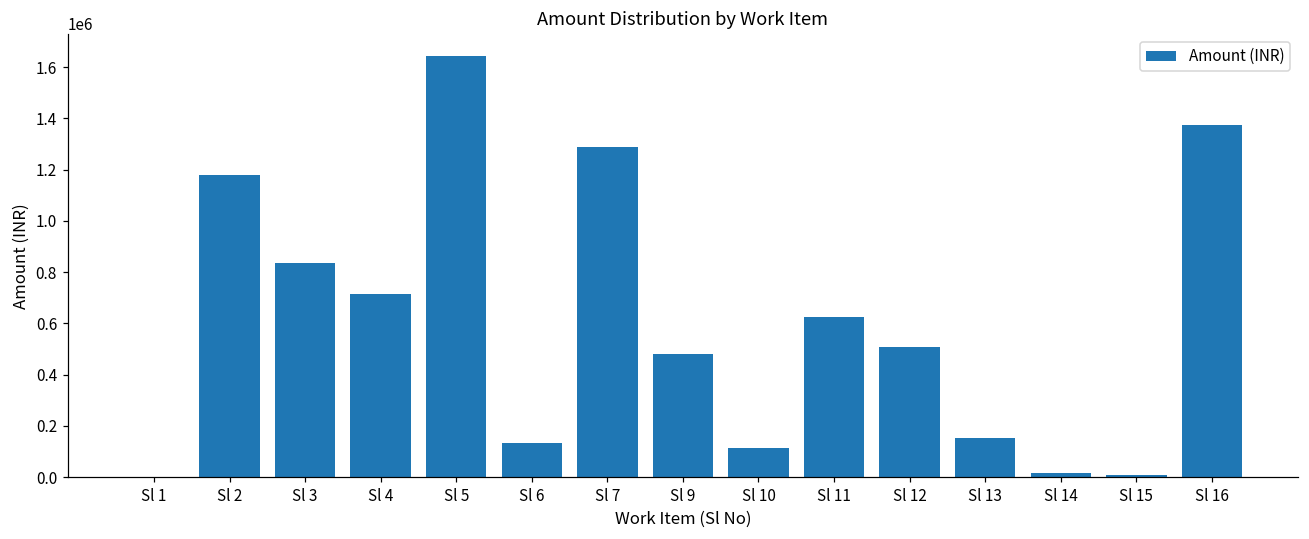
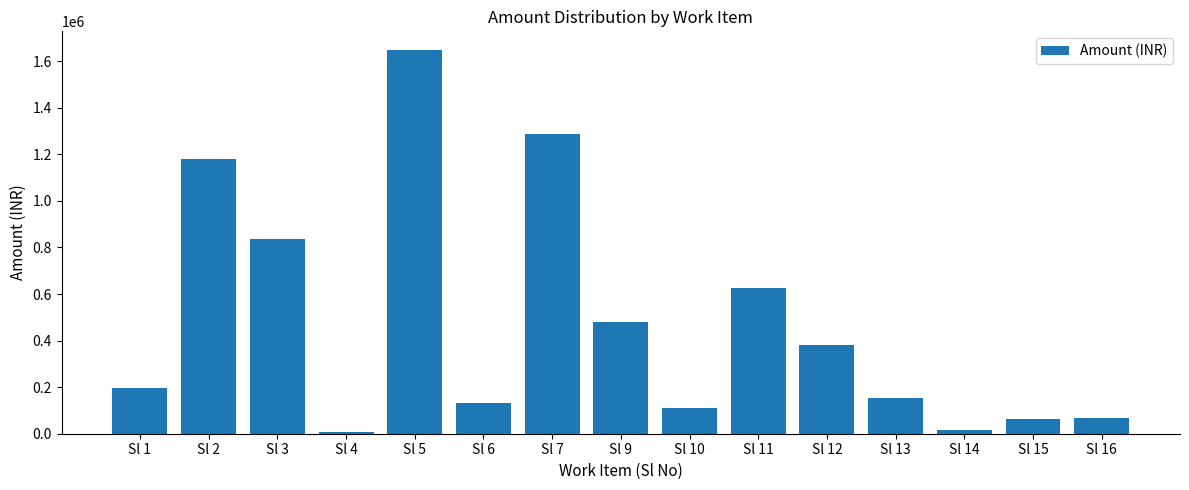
Sl 1: 0 -> 200000
Sl 4: 720000 -> 10000
Sl 12: 510000 -> 380000
Sl 15: 10000 -> 60000
Sl 16: 1380000 -> 70000
